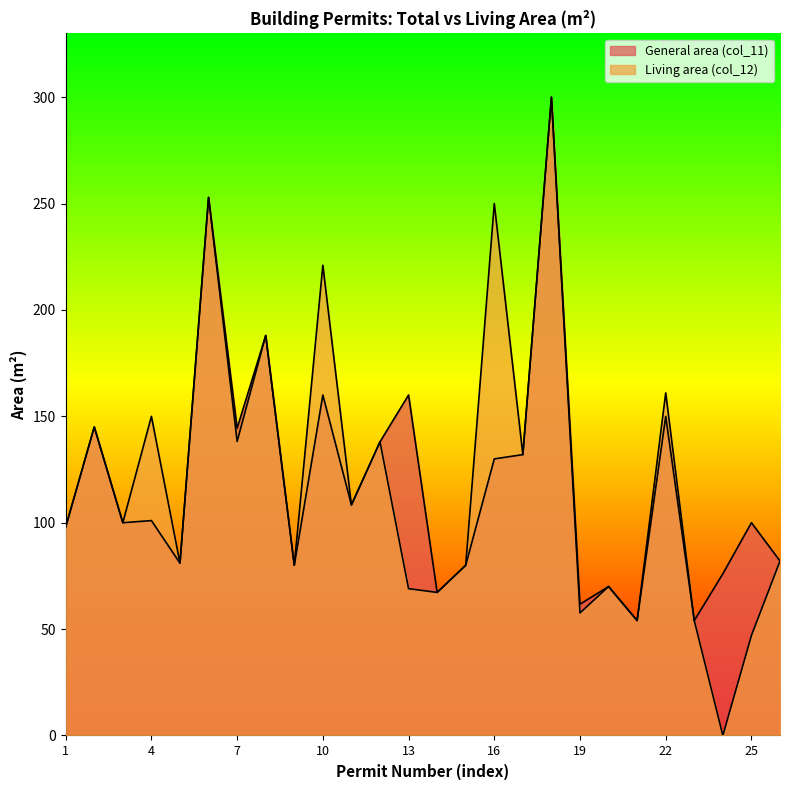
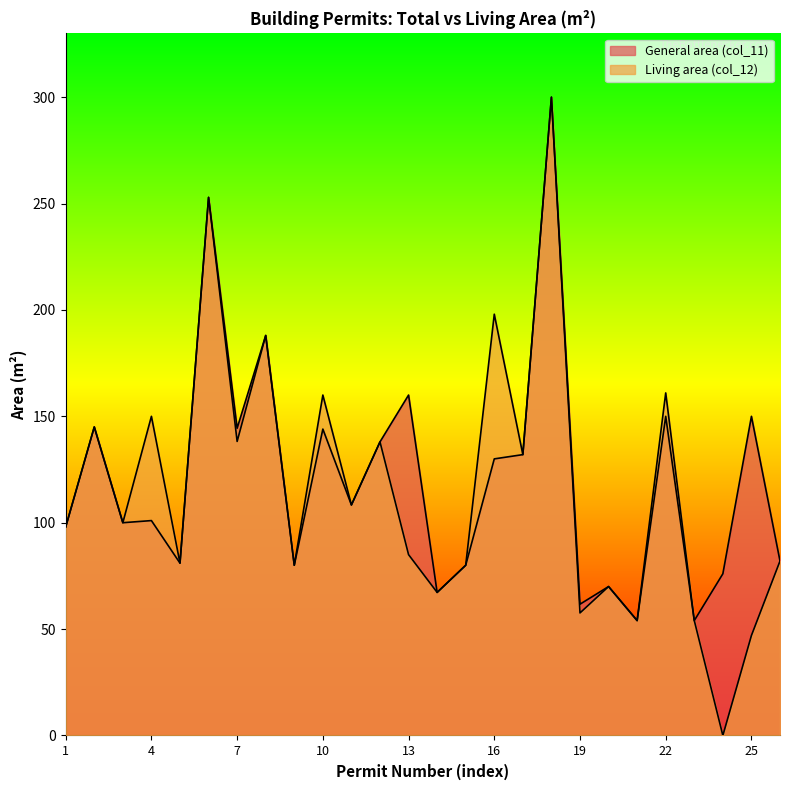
General area (col_11), 10: 160 -> 144
Living area (col_12), 10: 221 -> 160
Living area (col_12), 13: 69 -> 85
Living area (col_12), 16: 250 -> 198
General area (col_11), 25: 100 -> 150
